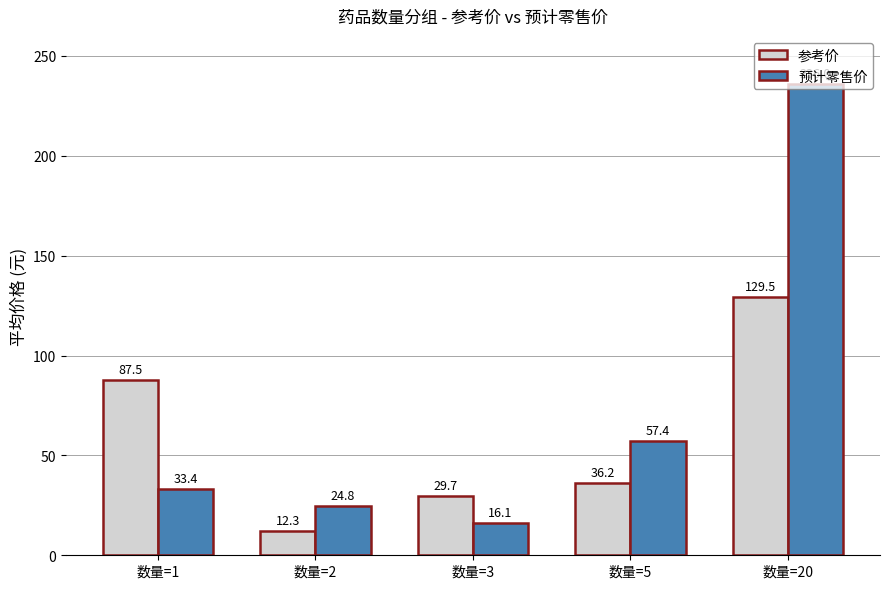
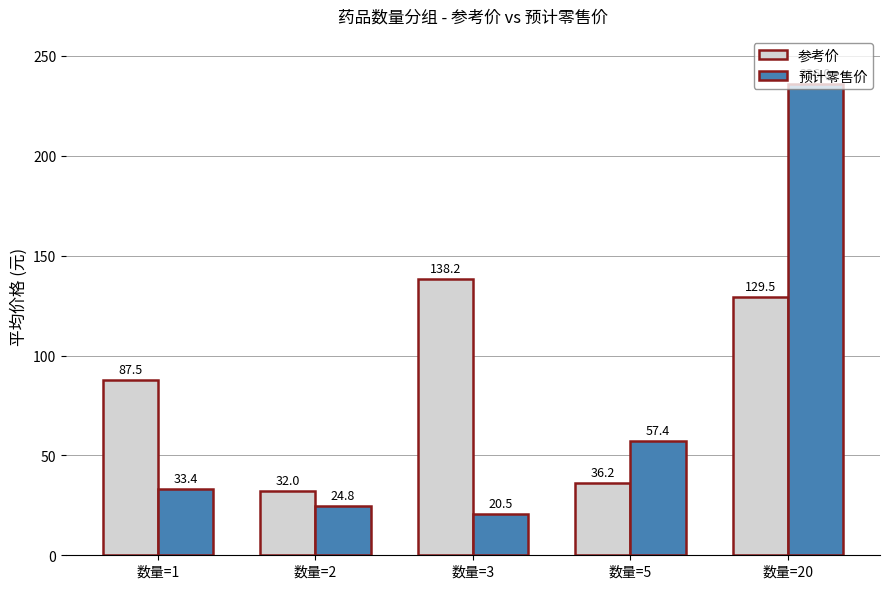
参考价, 数量=2: 12.3 -> 32.0
参考价, 数量=3: 29.7 -> 138.2
预计零售价, 数量=3: 16.1 -> 20.5
